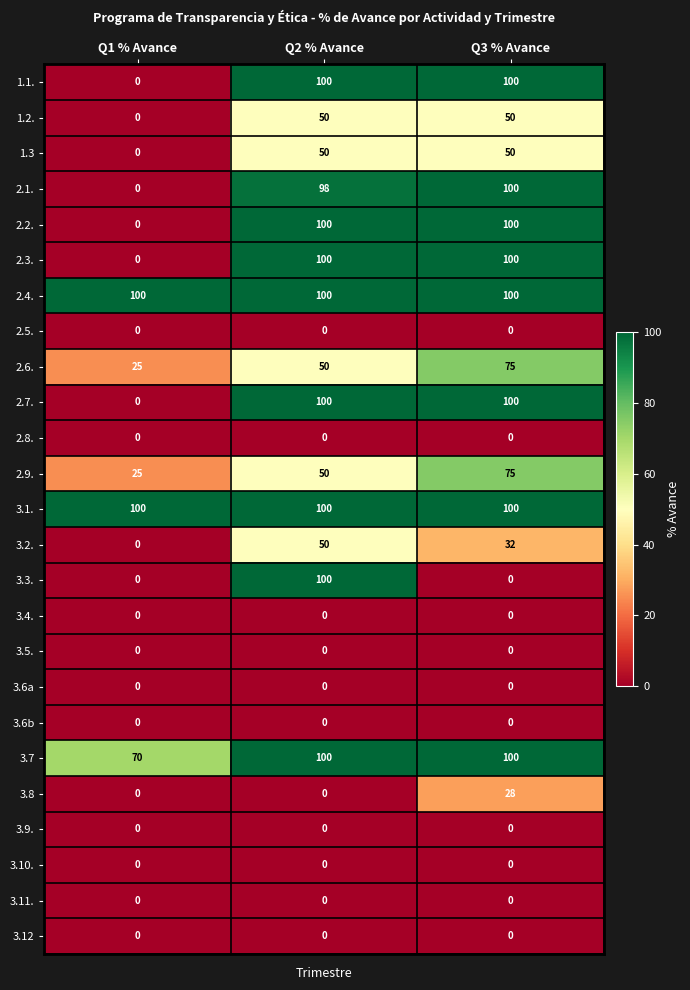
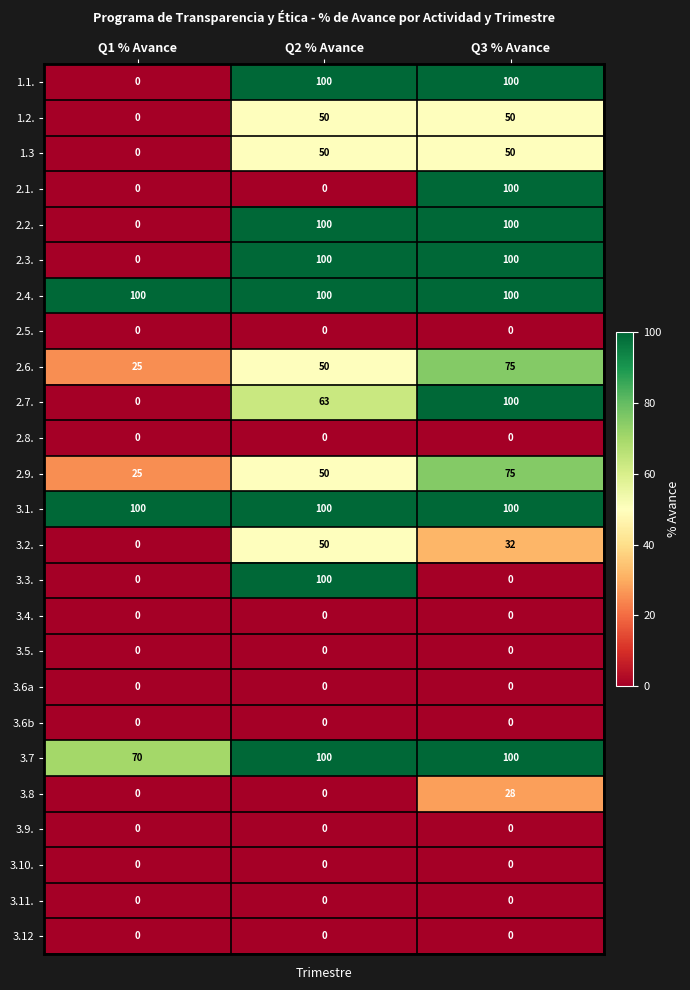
2.1., Q2 % Avance: 98 -> 0
2.7., Q2 % Avance: 100 -> 63
